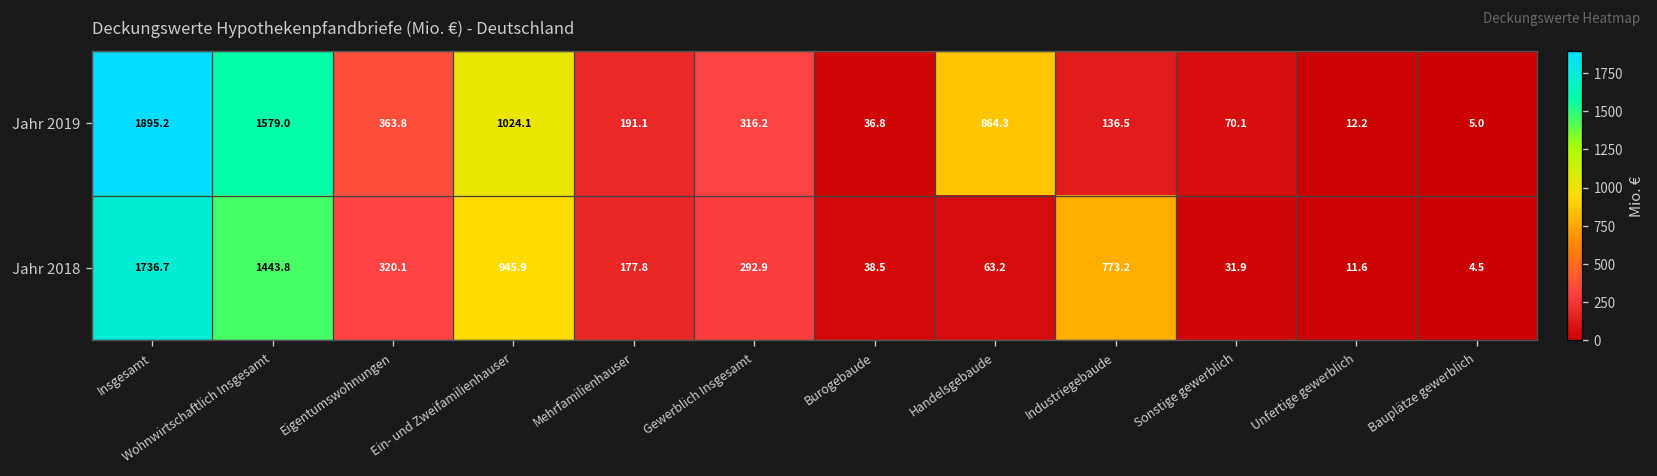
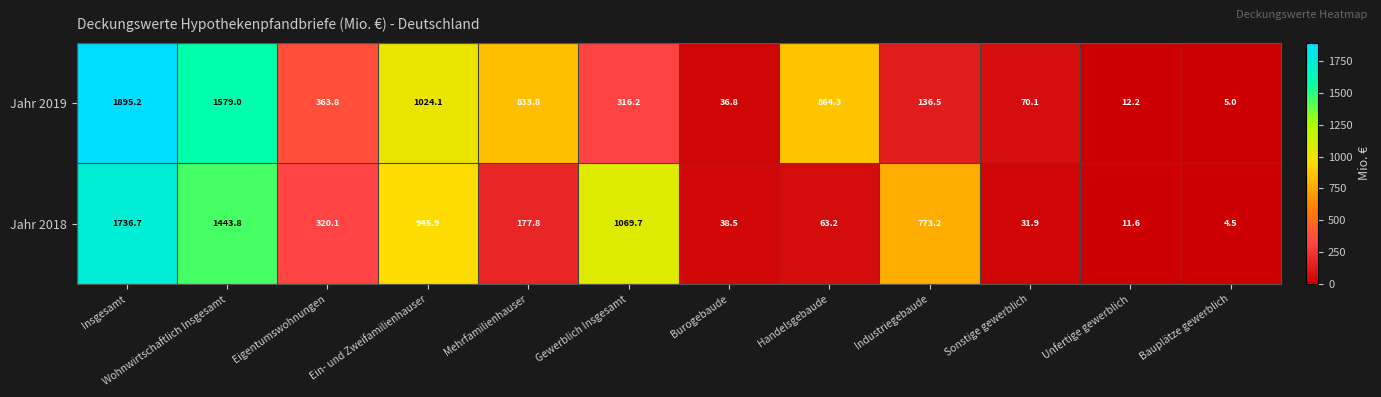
Jahr 2019, Mehrfamilienhauser: 191.1 -> 833.8
Jahr 2018, Gewerblich Insgesamt: 292.9 -> 1069.7
